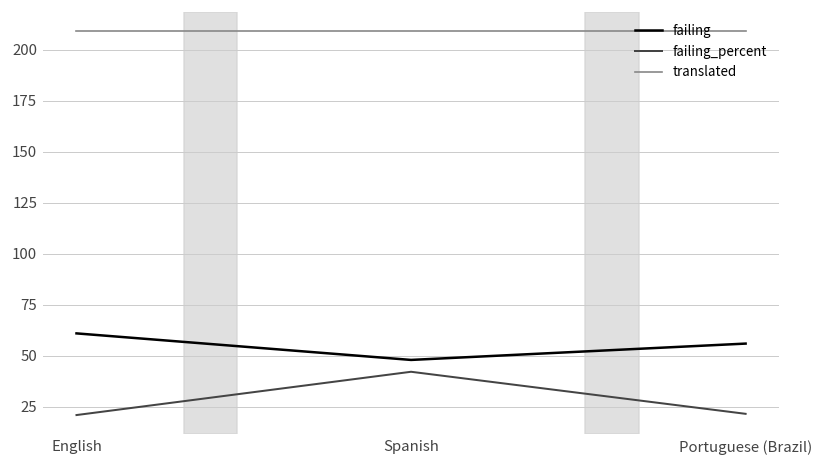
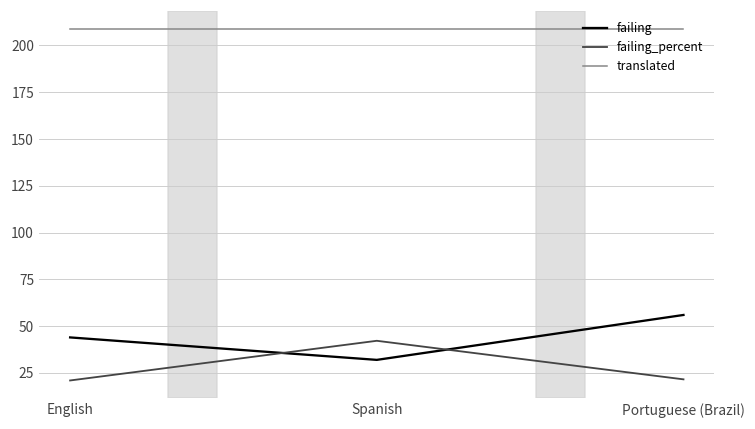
failing, English: 61 -> 44
failing, Spanish: 48 -> 32
